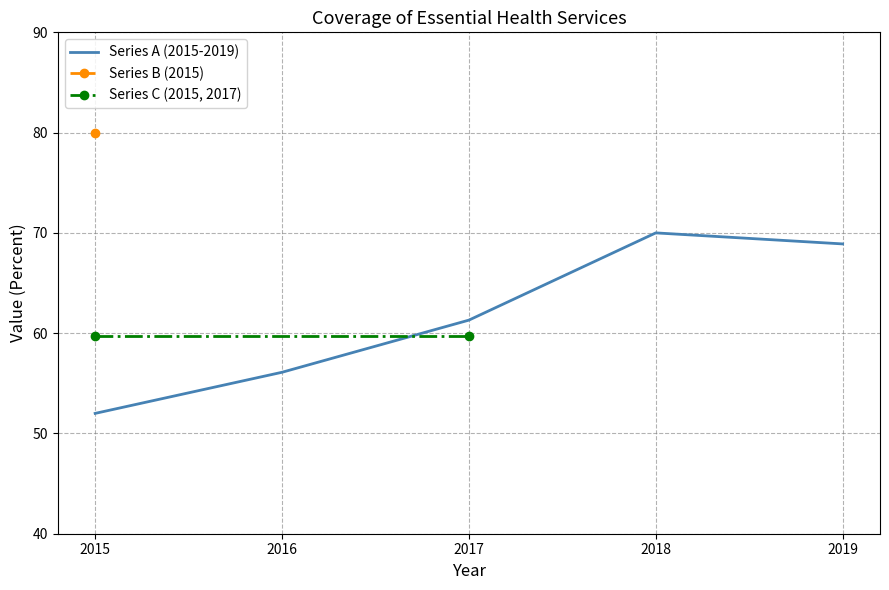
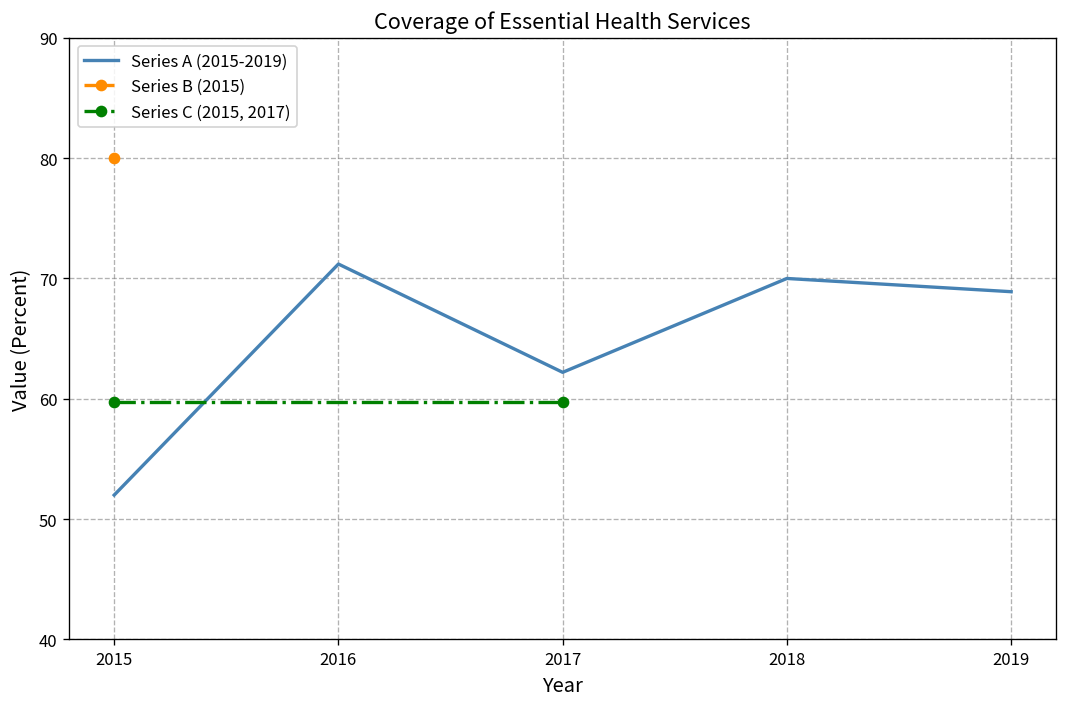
Series A (2015-2019), 2016: 56.1 -> 71.2
Series A (2015-2019), 2017: 61.3 -> 62.2
